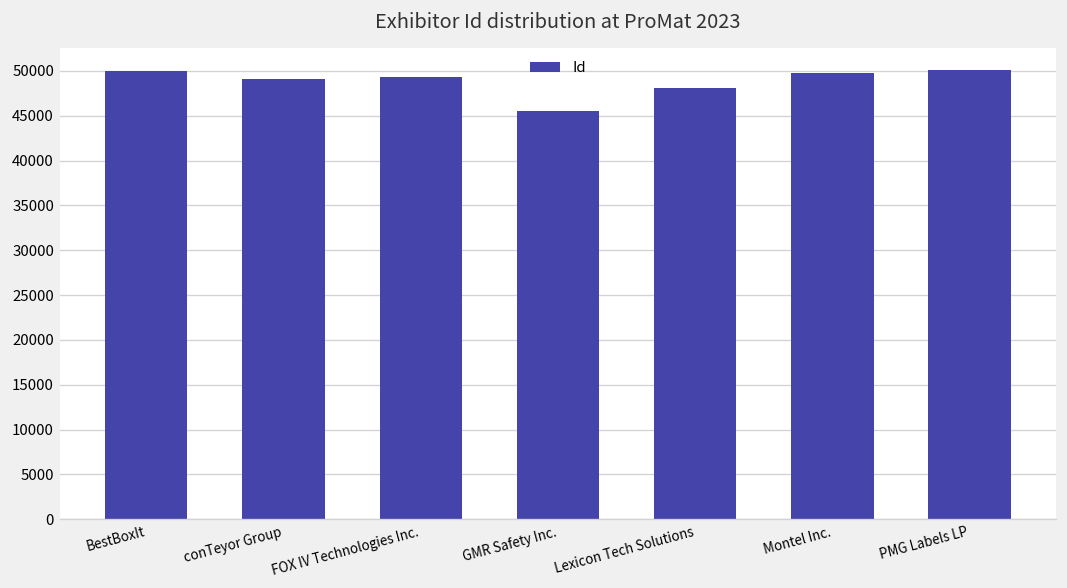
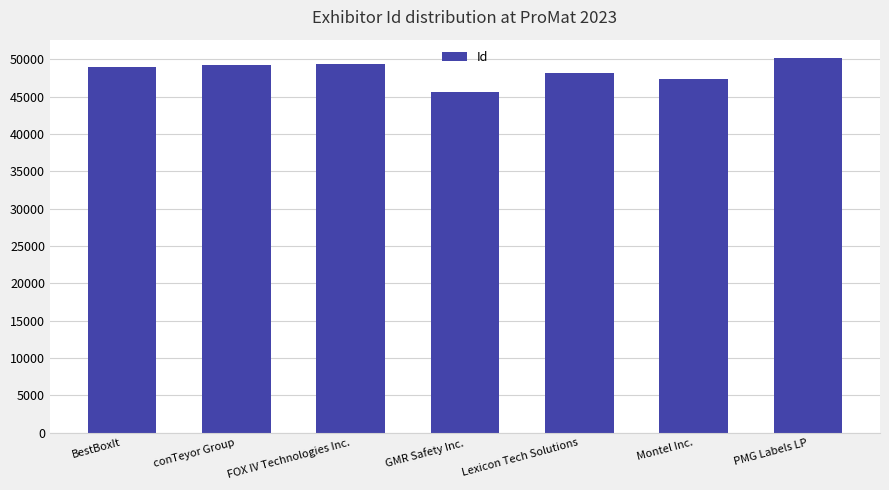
BestBoxIt: 50000 -> 49000
Montel Inc.: 50000 -> 47000
